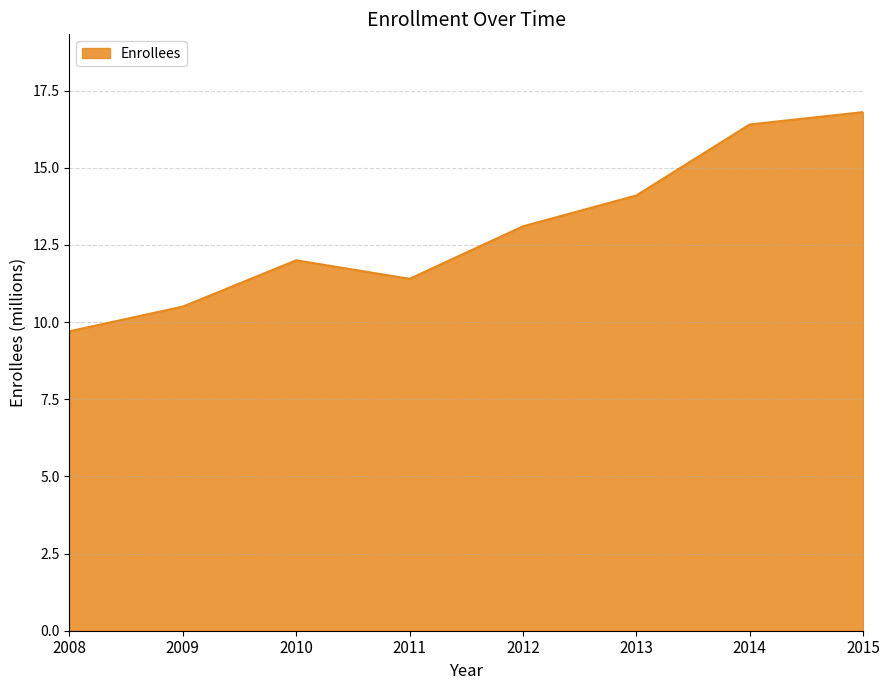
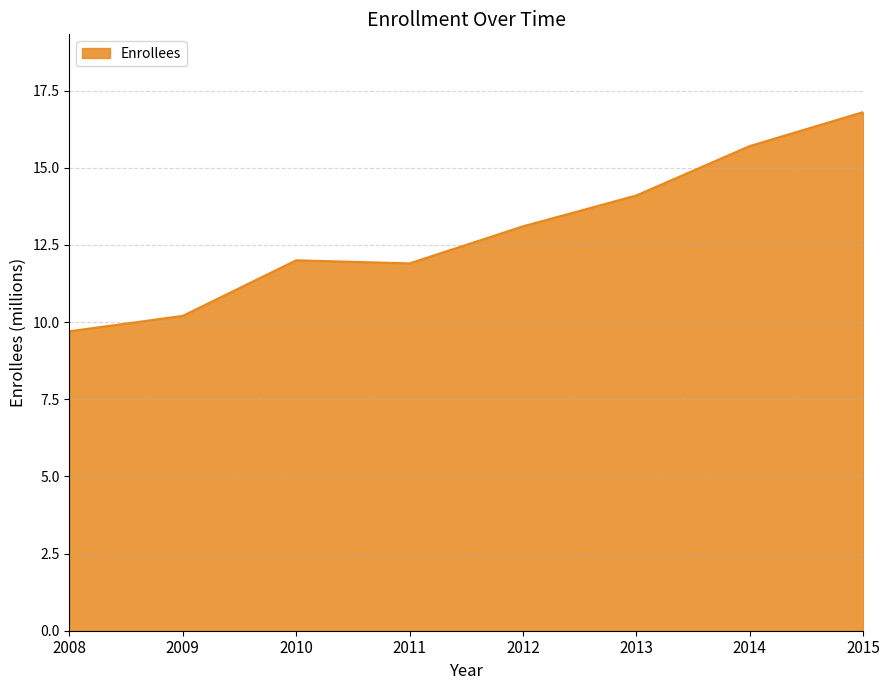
2009: 10.5 -> 10.2
2011: 11.4 -> 11.9
2014: 16.4 -> 15.7
